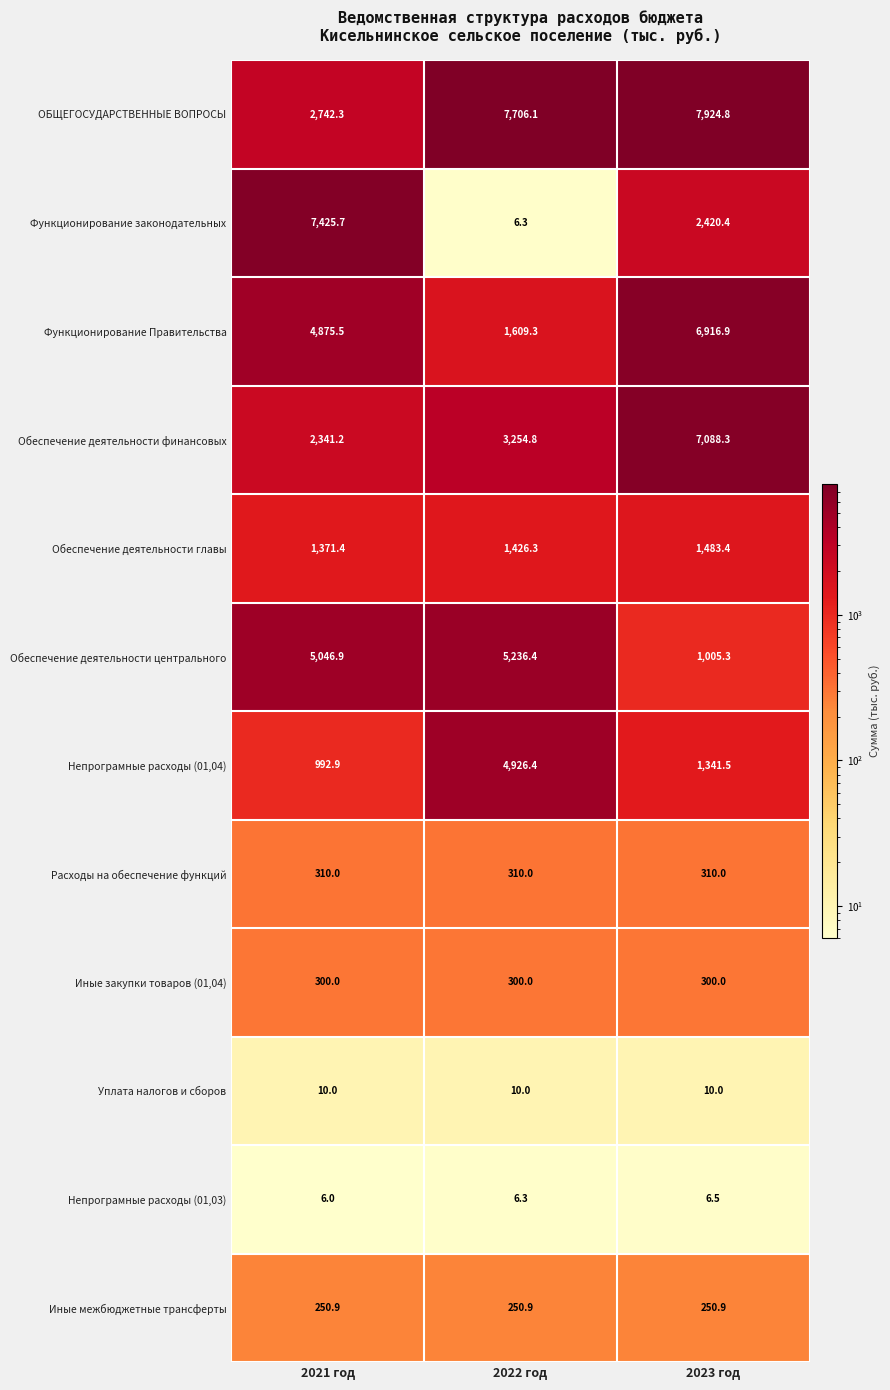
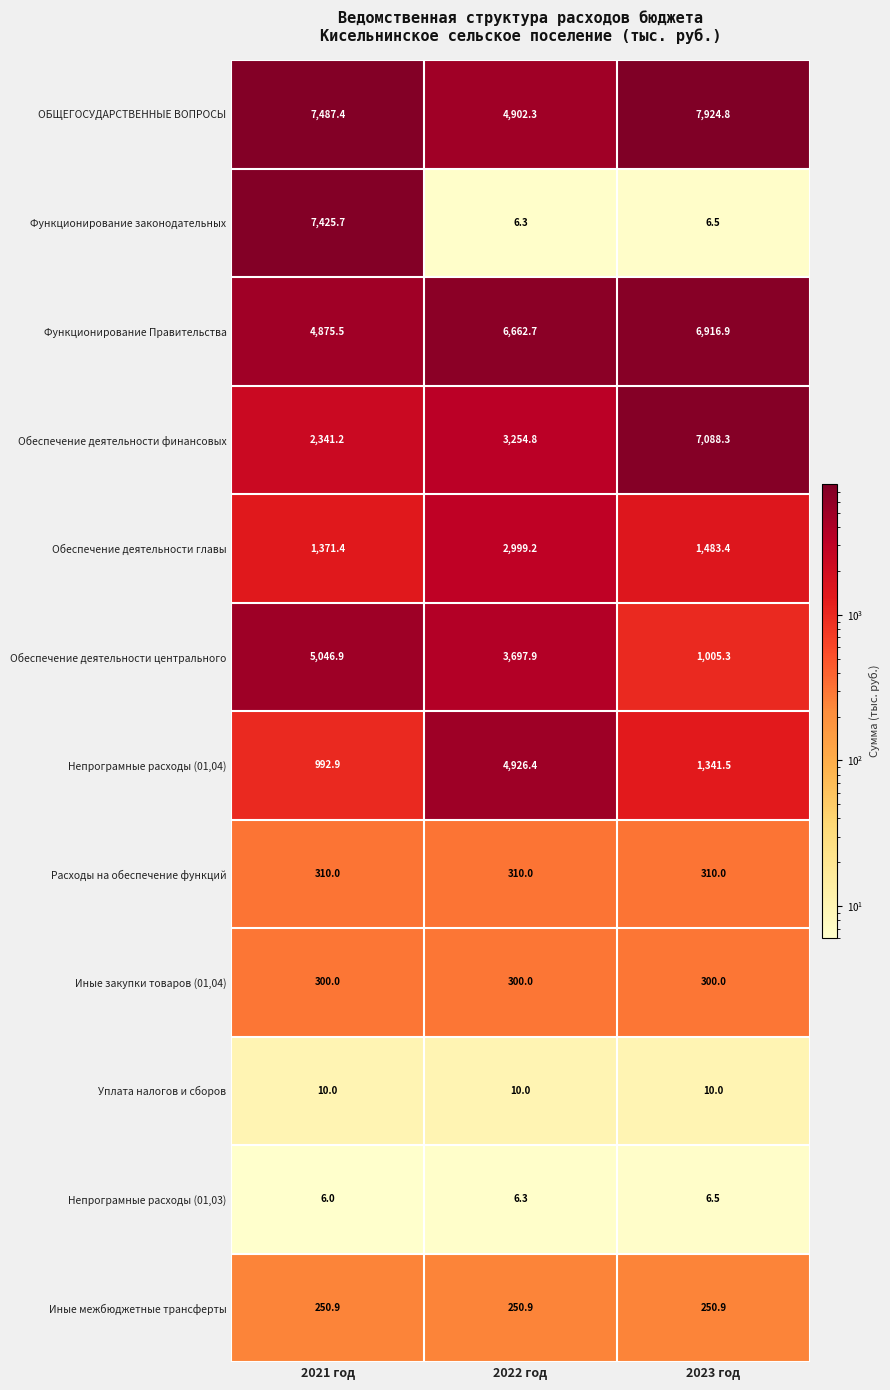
ОБЩЕГОСУДАРСТВЕННЫЕ ВОПРОСЫ, 2021 год: 2,742.3 -> 7,487.4
ОБЩЕГОСУДАРСТВЕННЫЕ ВОПРОСЫ, 2022 год: 7,706.1 -> 4,902.3
Функционирование законодательных, 2023 год: 2,420.4 -> 6.5
Функционирование Правительства, 2022 год: 1,609.3 -> 6,662.7
Обеспечение деятельности главы, 2022 год: 1,426.3 -> 2,999.2
Обеспечение деятельности центрального, 2022 год: 5,236.4 -> 3,697.9
